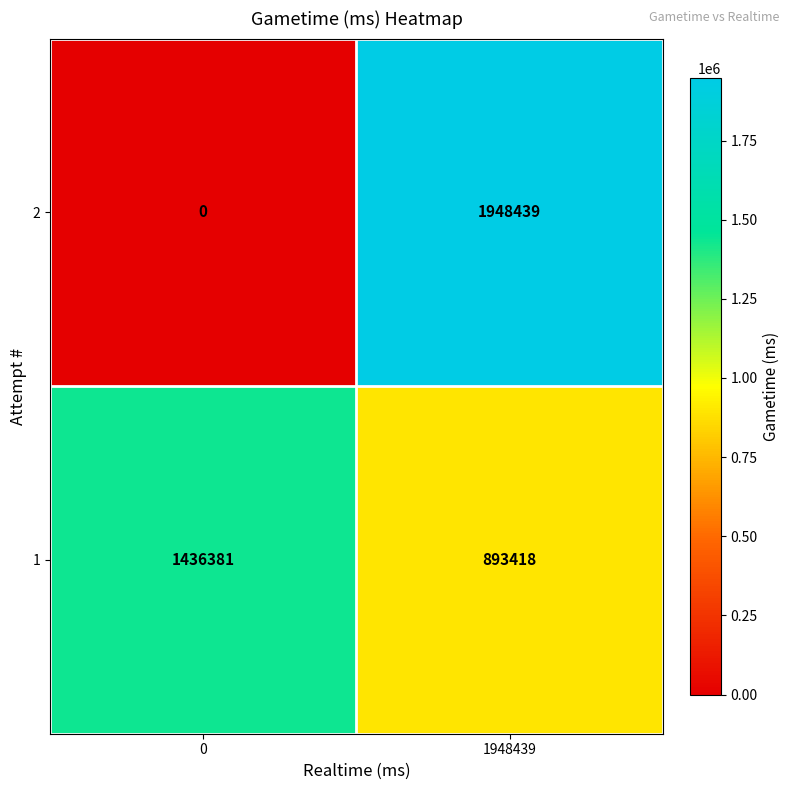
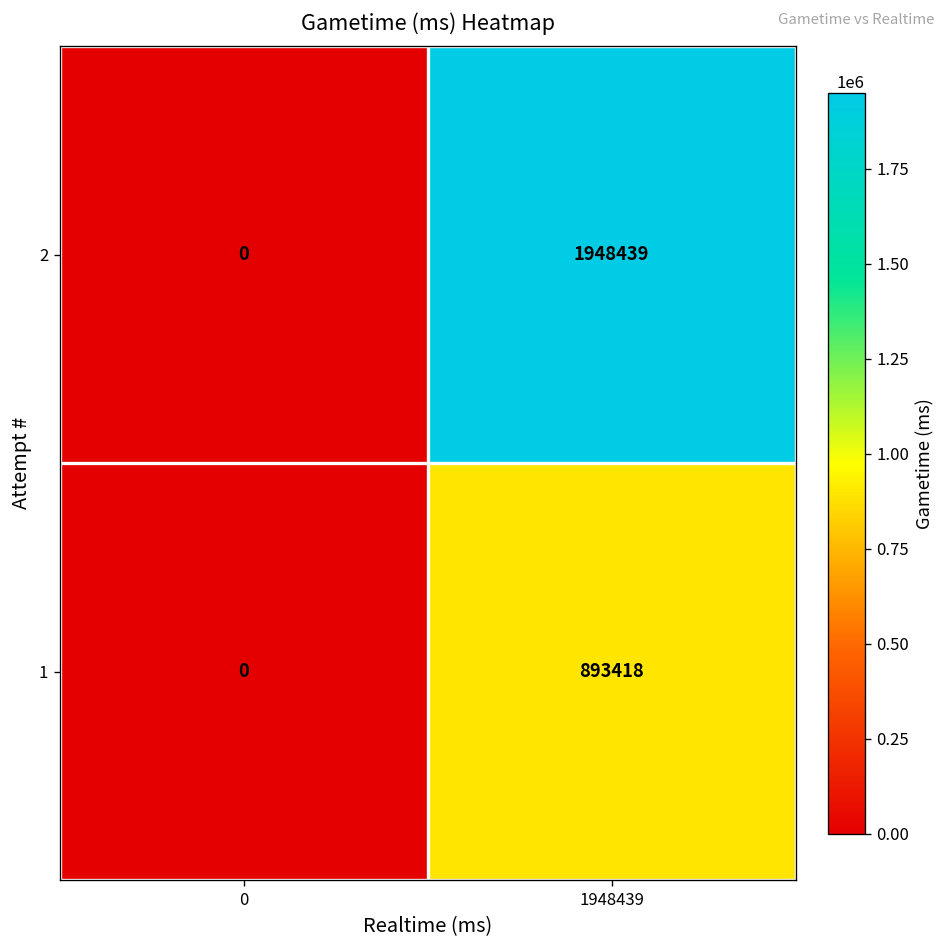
1, 0: 1436381 -> 0
